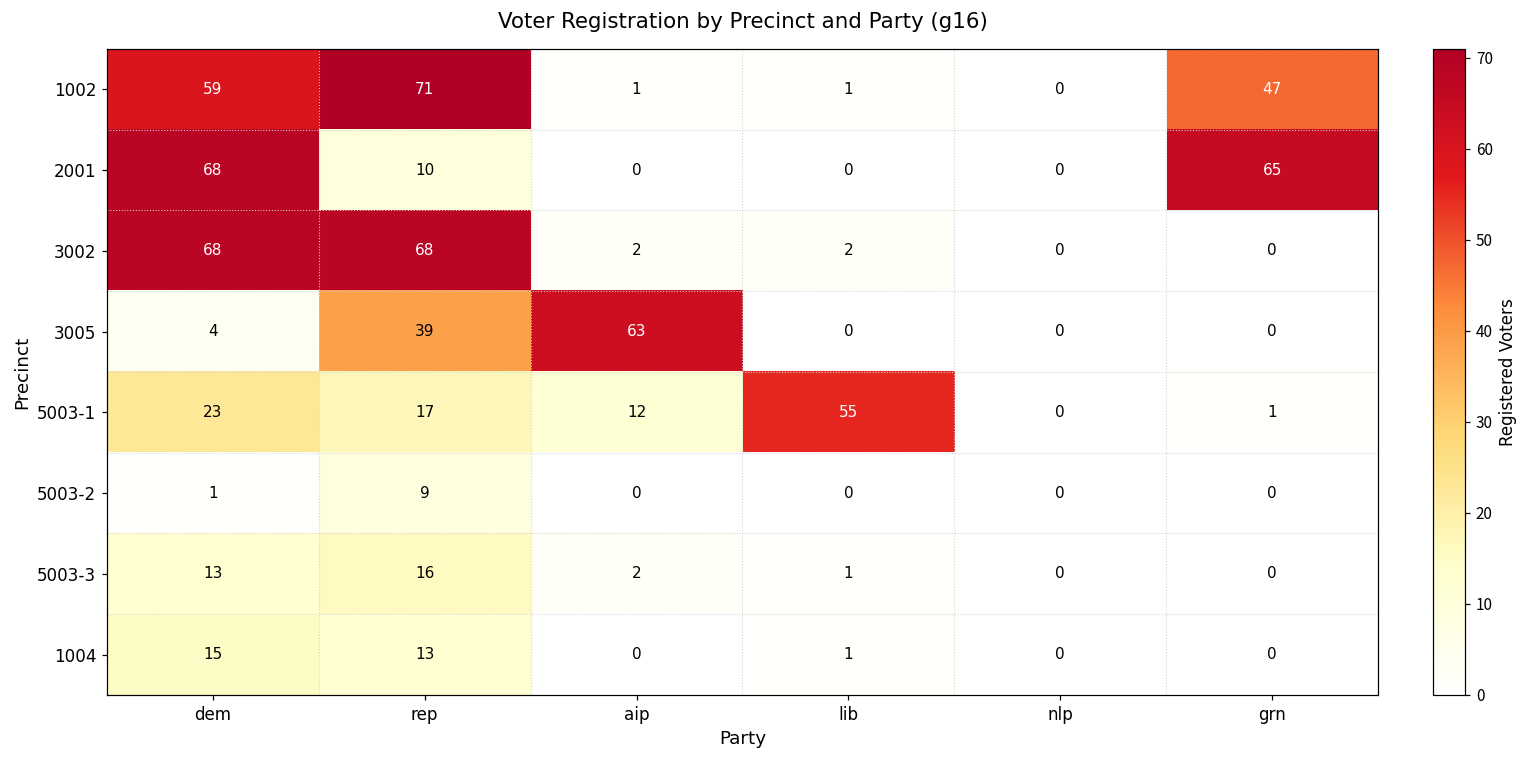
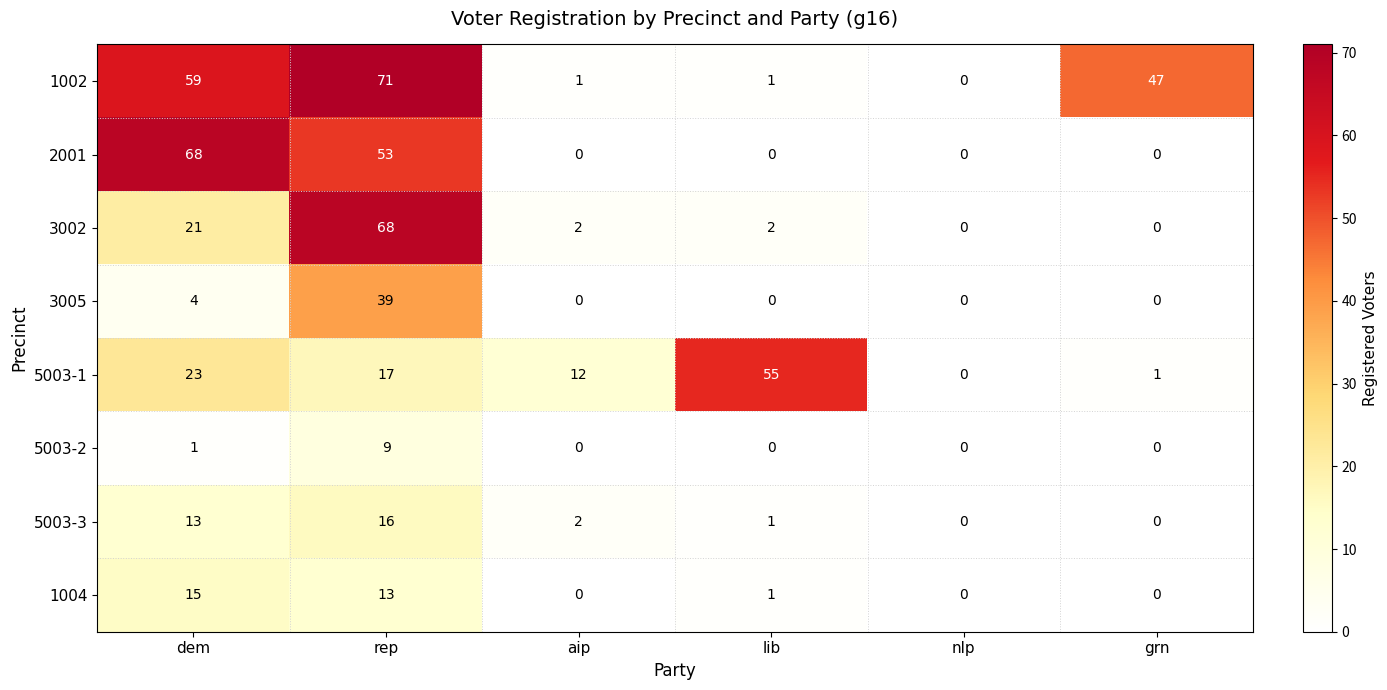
2001, rep: 10 -> 53
2001, grn: 65 -> 0
3002, dem: 68 -> 21
3005, aip: 63 -> 0
